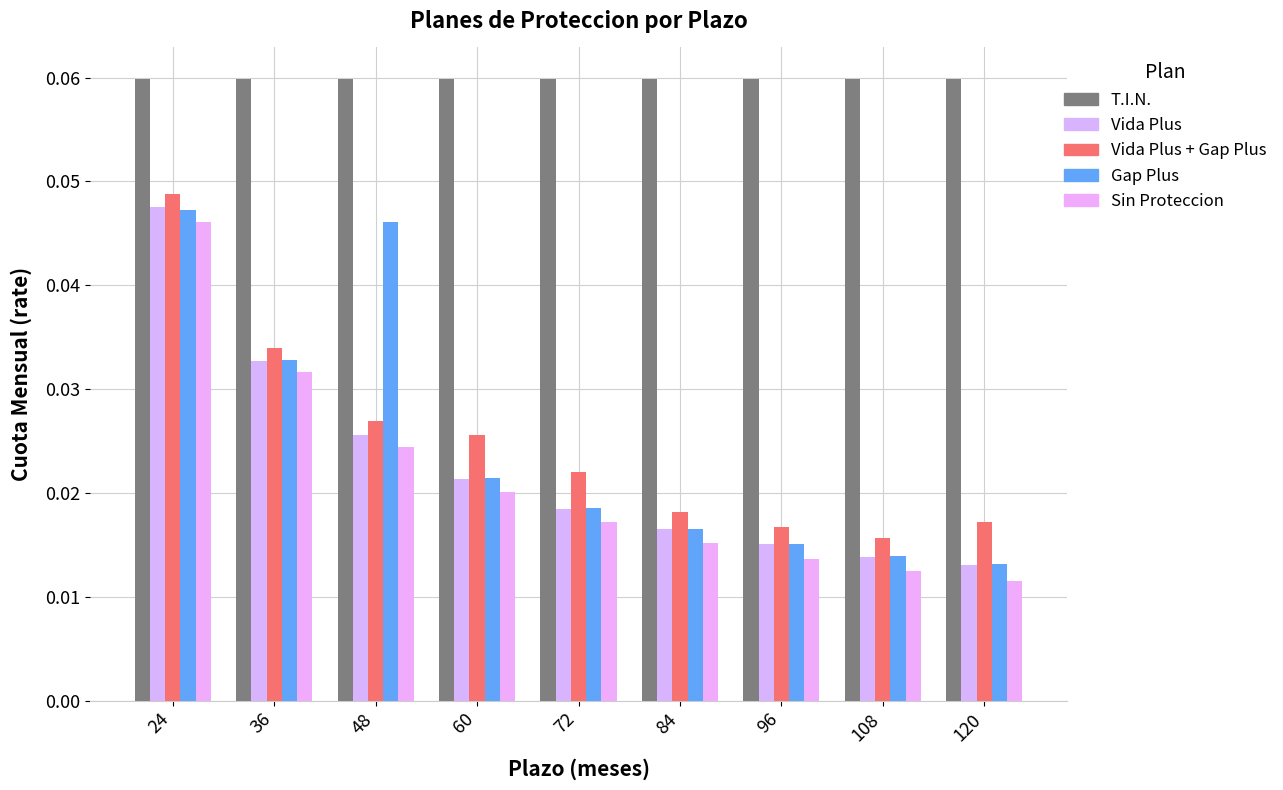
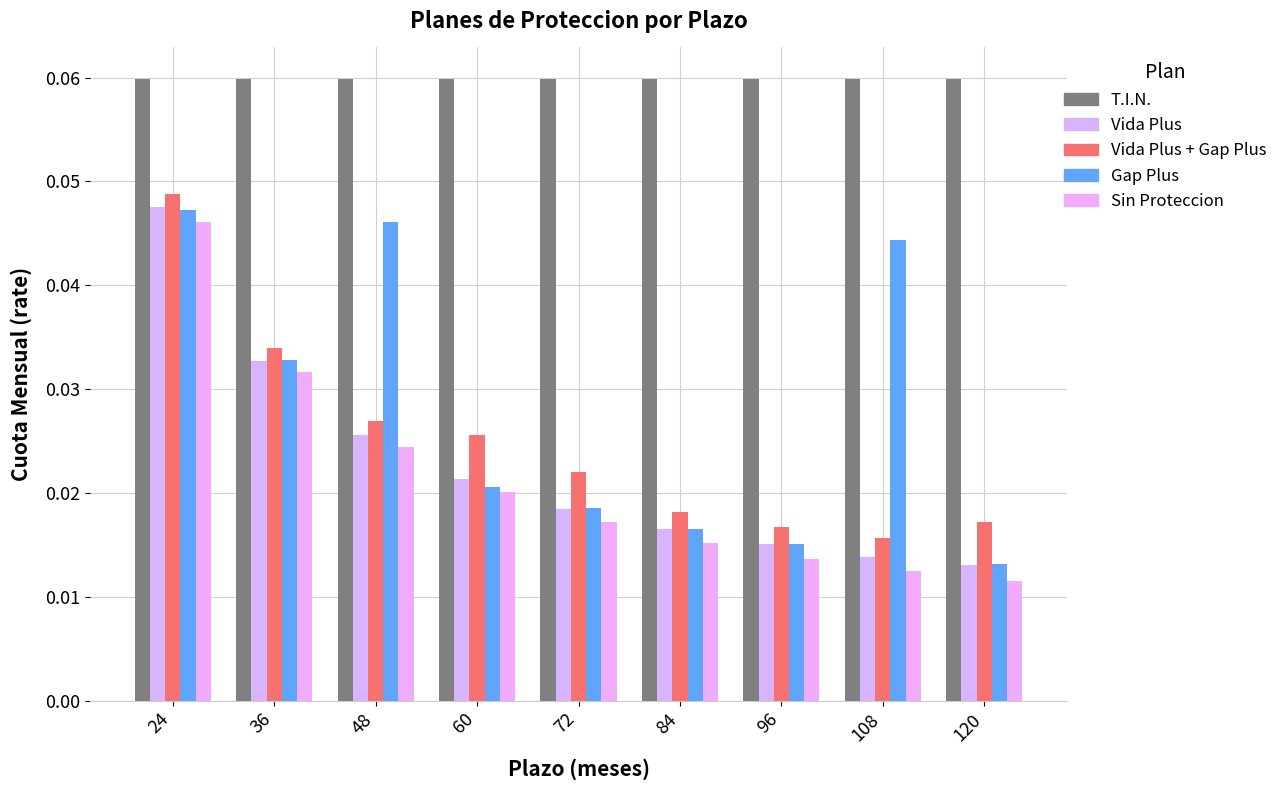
Gap Plus, 60: 0.0214 -> 0.0206
Gap Plus, 108: 0.0140 -> 0.0444
